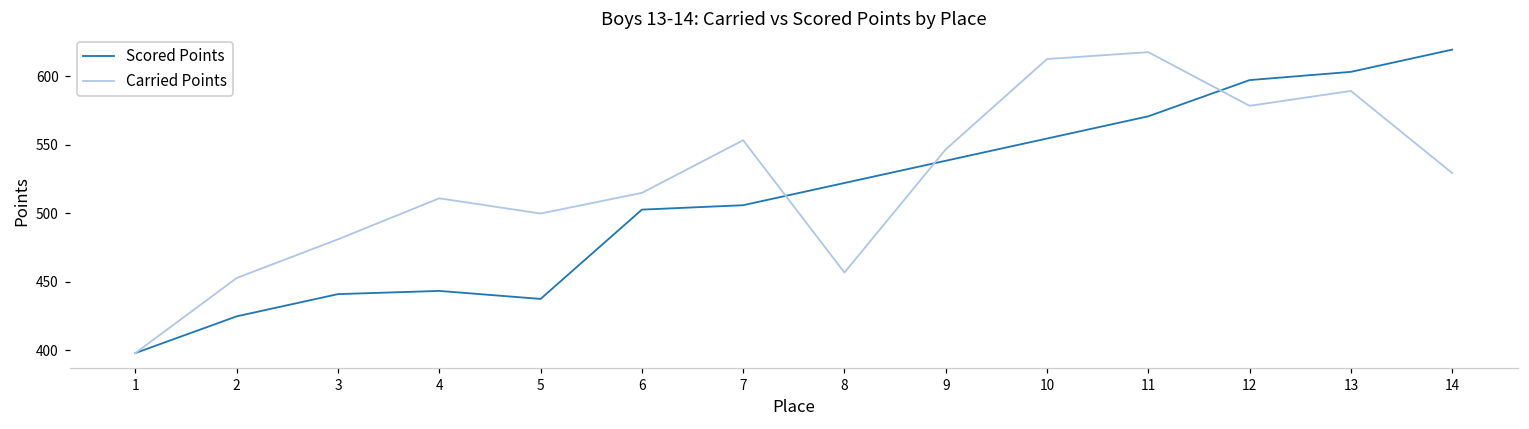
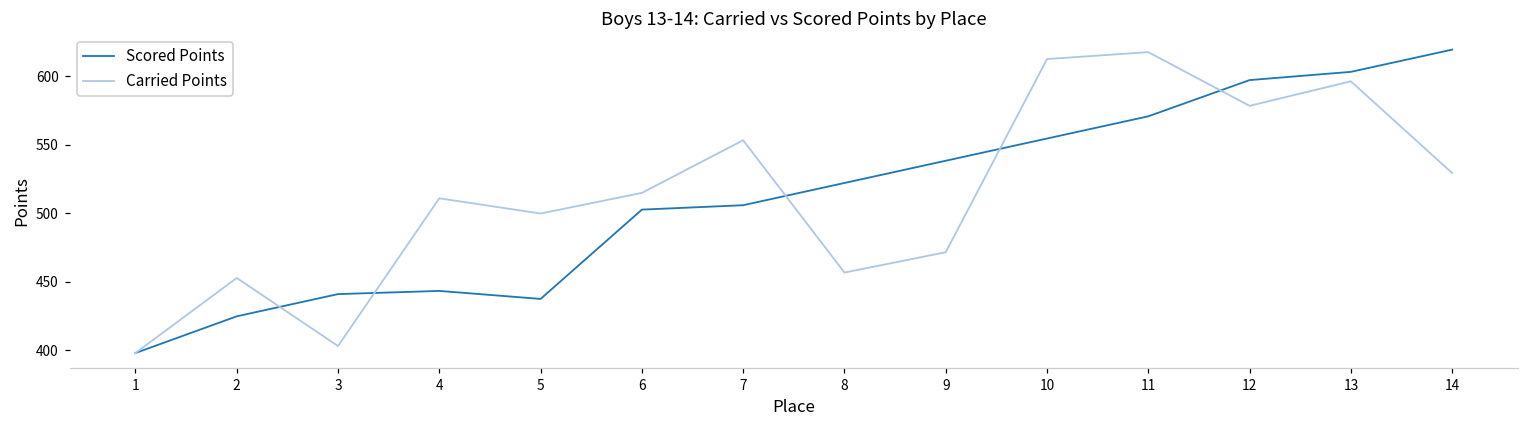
Carried Points, 3: 481 -> 403
Carried Points, 9: 547 -> 472
Carried Points, 13: 589 -> 596
